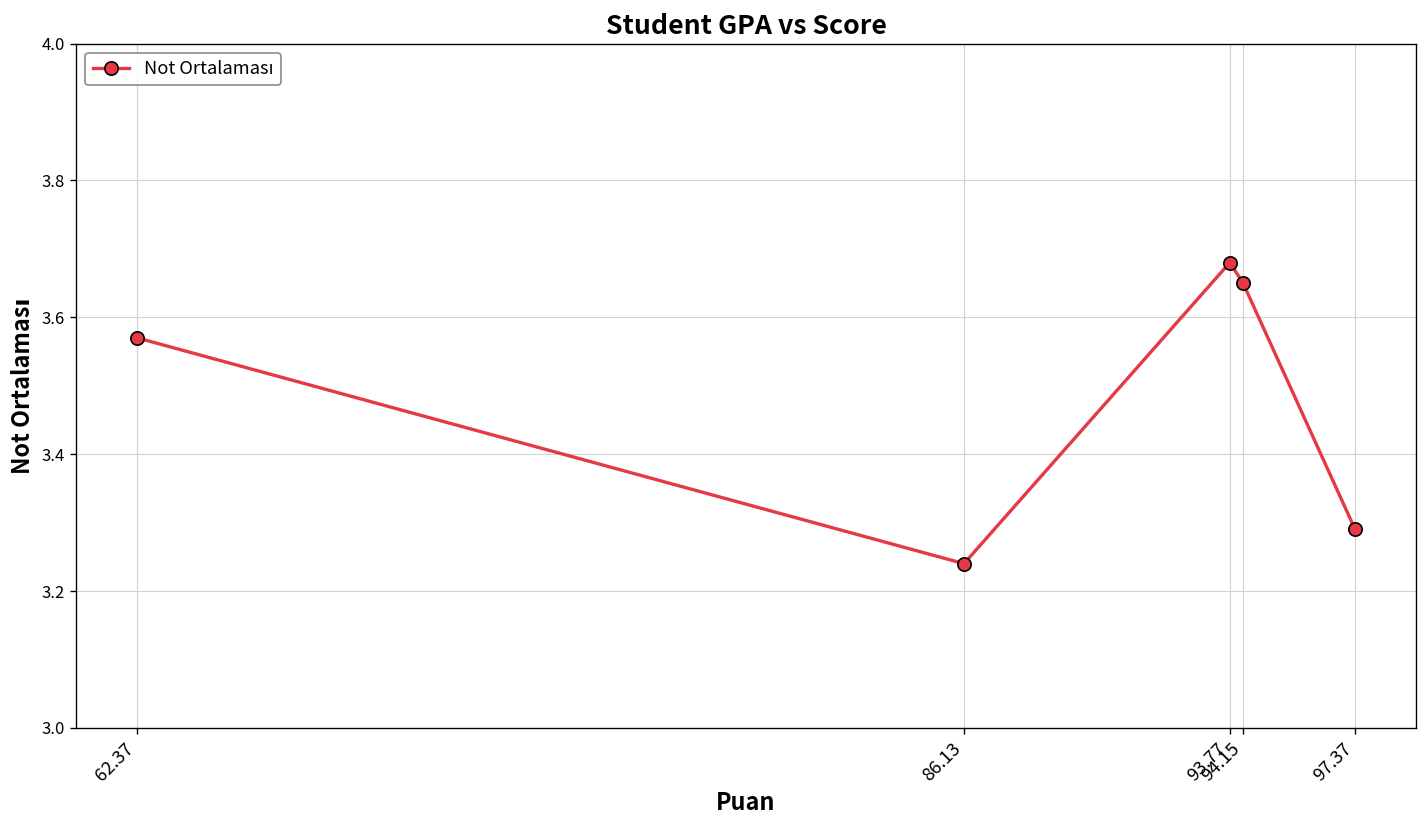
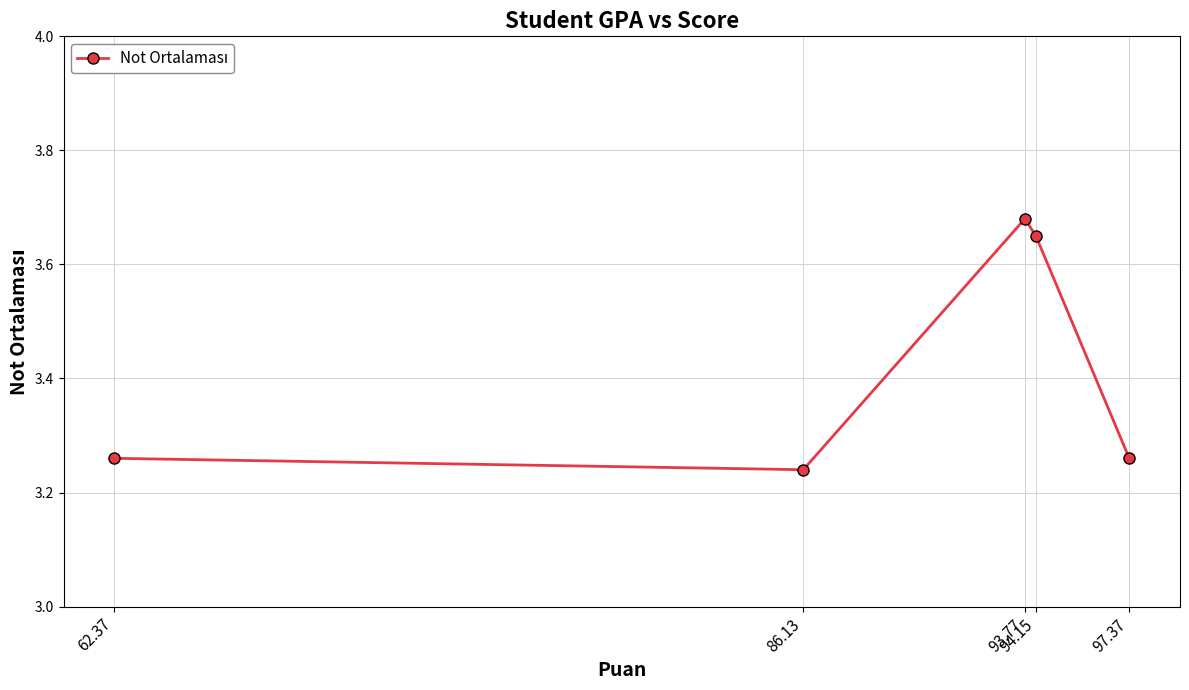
62.37: 3.57 -> 3.26
97.37: 3.29 -> 3.26
